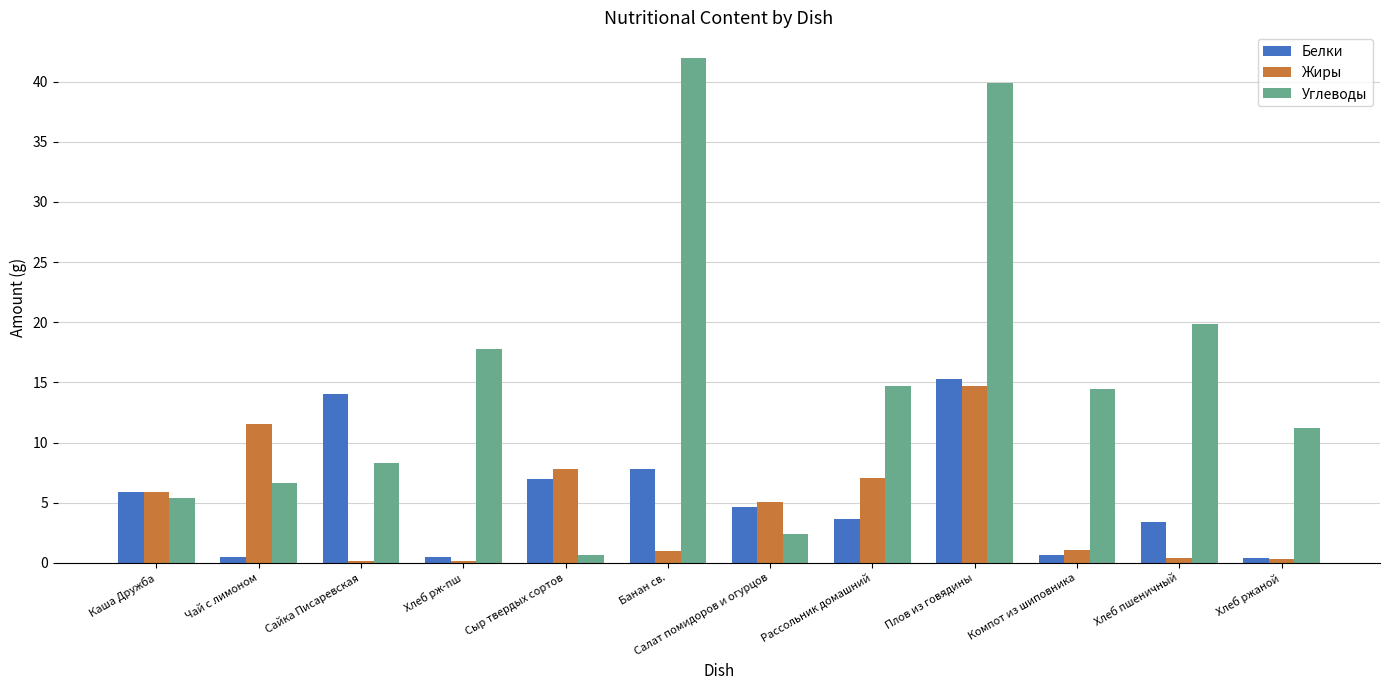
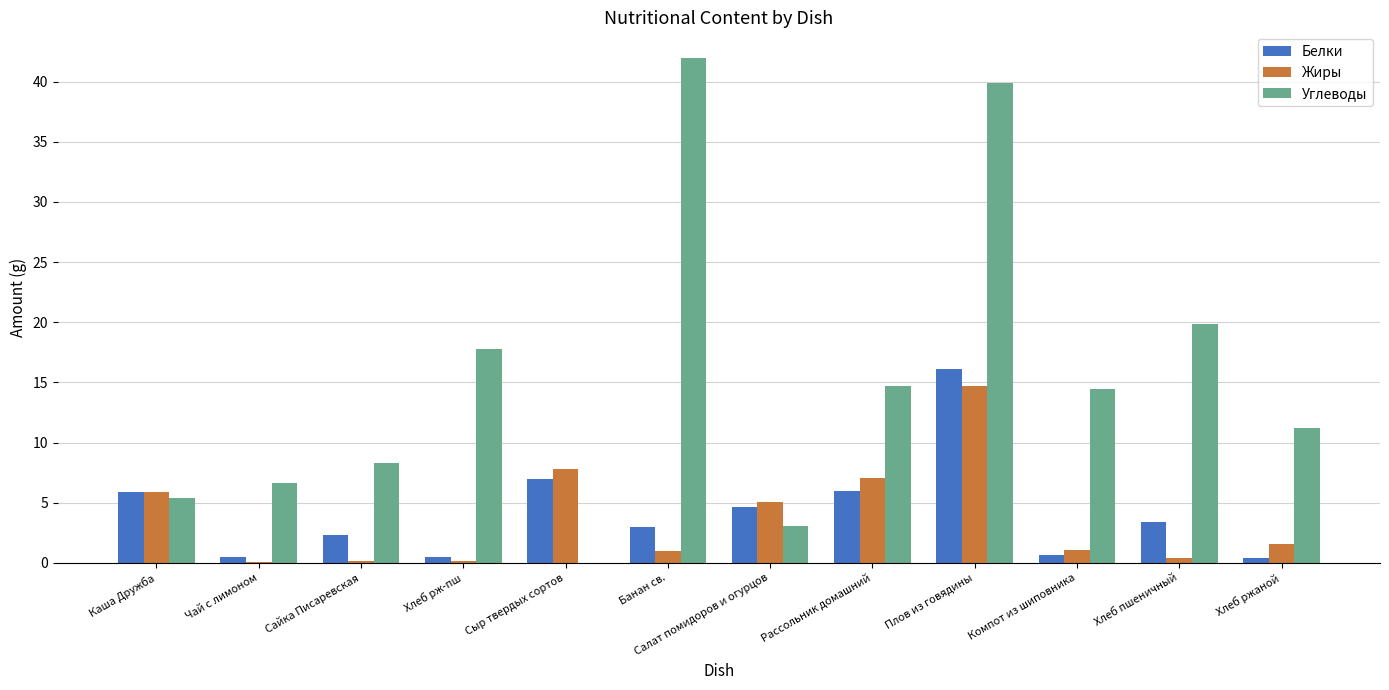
Жиры, Чай с лимоном: 11.5 -> 0.1
Белки, Сайка Писаревская: 14.0 -> 2.3
Углеводы, Сыр твердых сортов: 0.7 -> 0.0
Белки, Банан св.: 7.8 -> 3.0
Углеводы, Салат помидоров и огурцов: 2.4 -> 3.1
Белки, Рассольник домашний: 3.7 -> 6.0
Белки, Плов из говядины: 15.3 -> 16.1
Жиры, Хлеб ржаной: 0.3 -> 1.6
